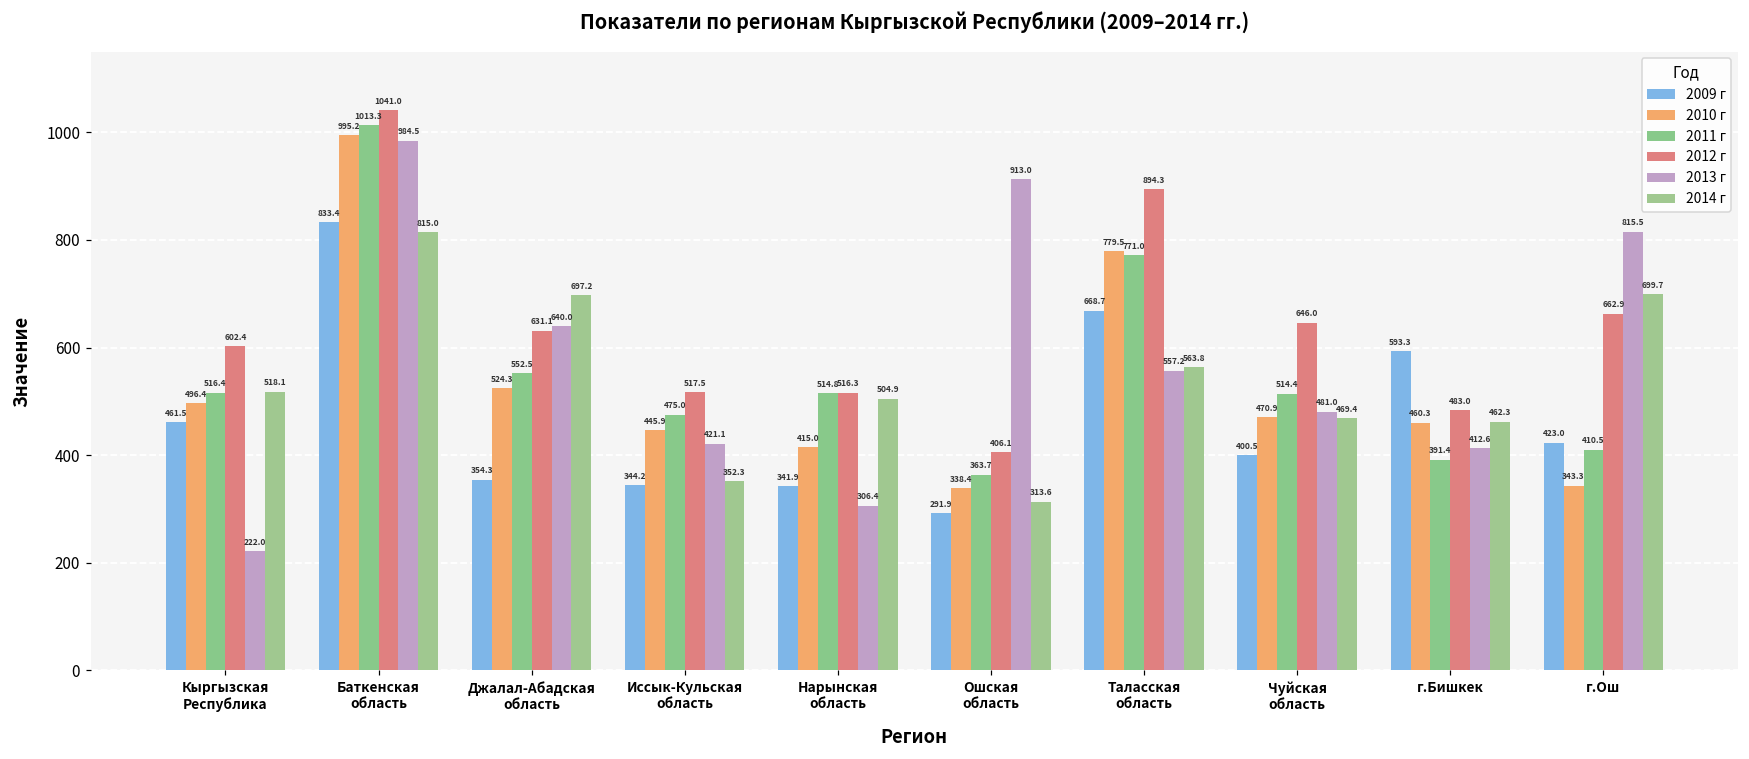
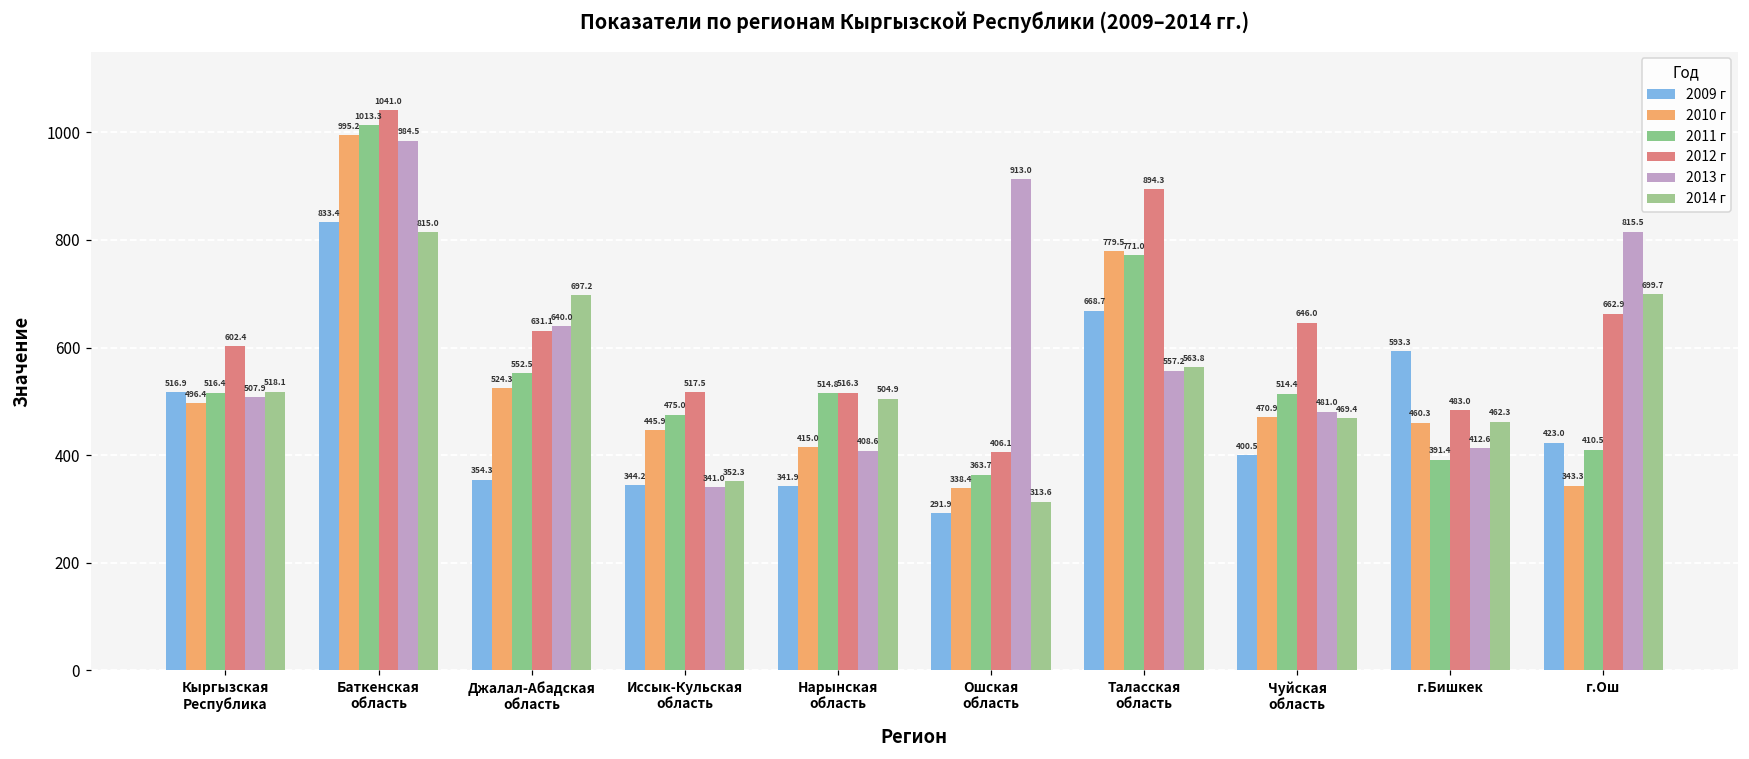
2009 г, Кыргызская Республика: 461.5 -> 516.9
2013 г, Кыргызская Республика: 222.0 -> 507.9
2013 г, Иссык-Кульская область: 421.1 -> 341.0
2013 г, Нарынская область: 306.4 -> 408.6
